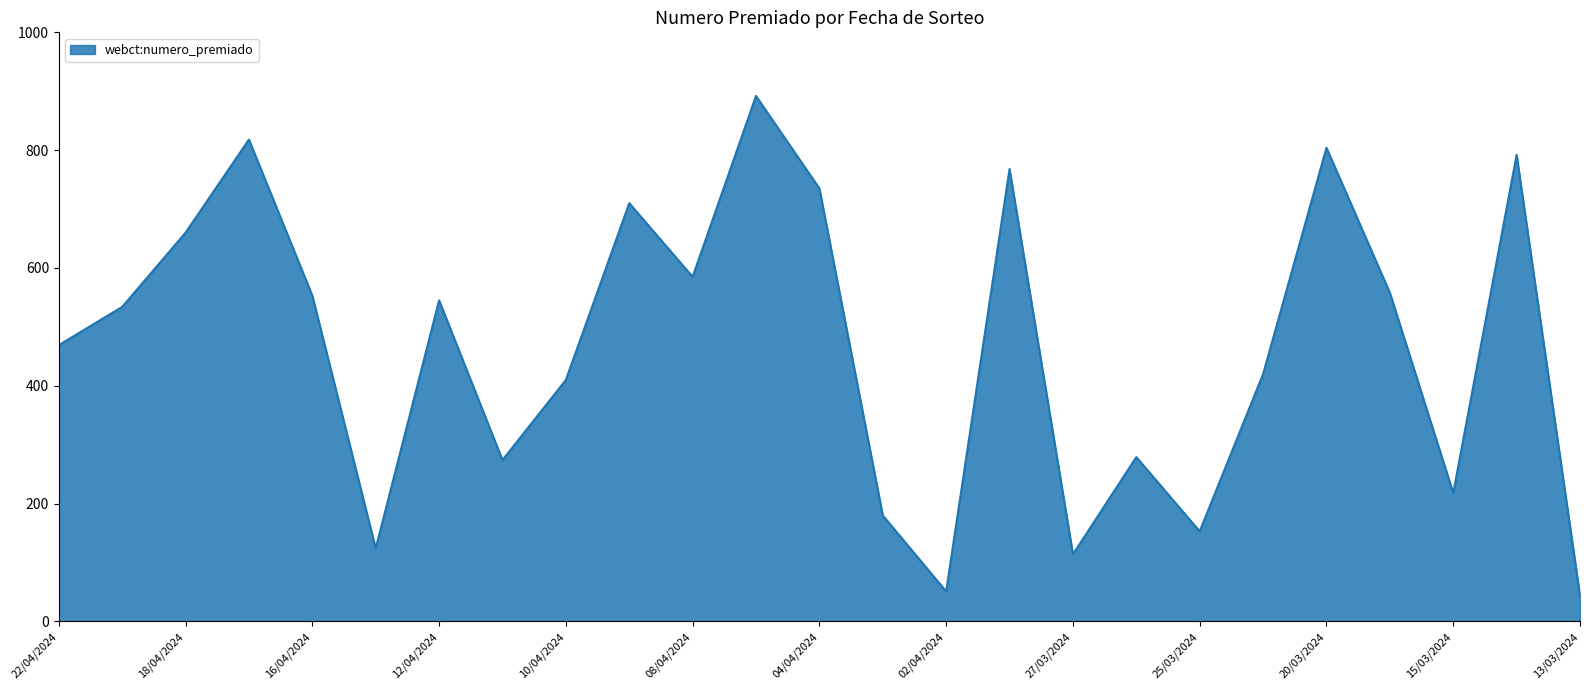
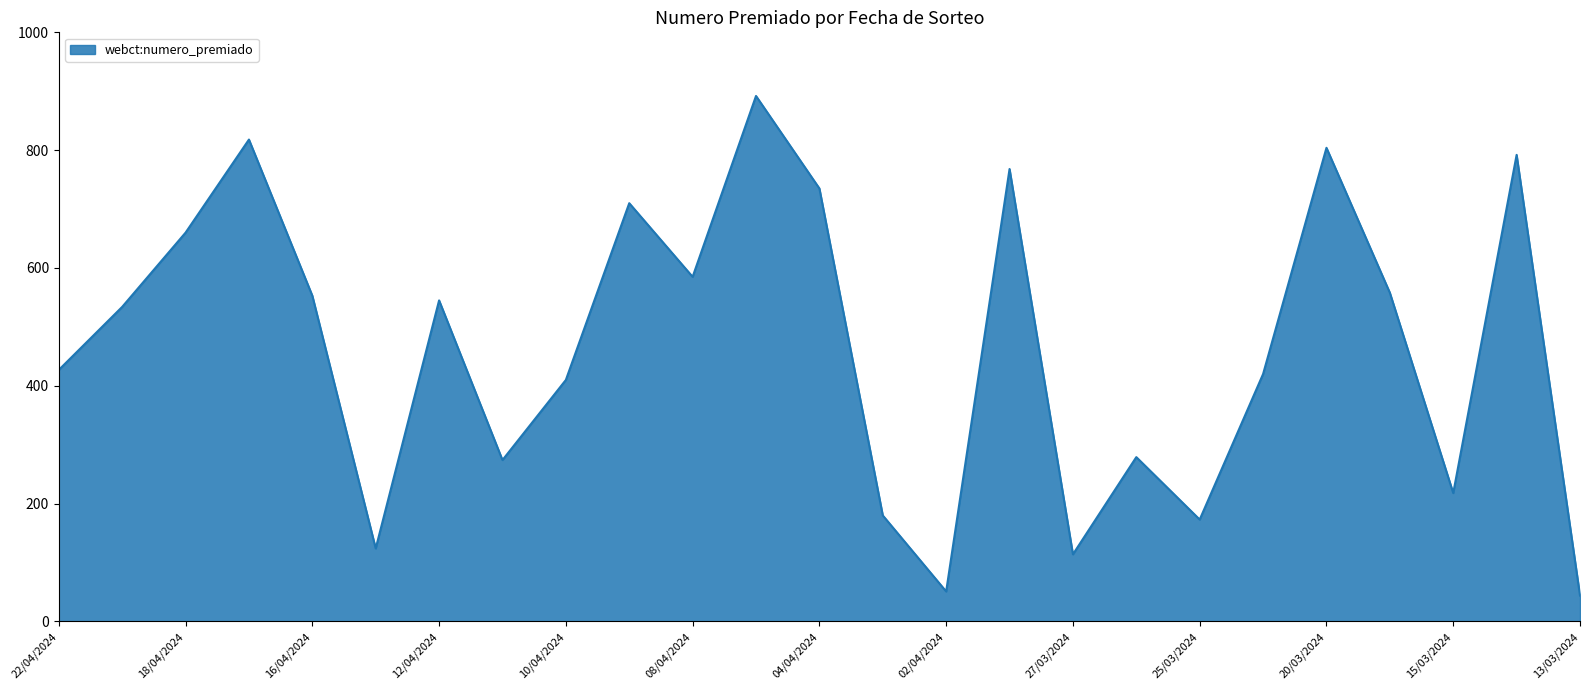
22/04/2024: 470 -> 430
25/03/2024: 150 -> 170
